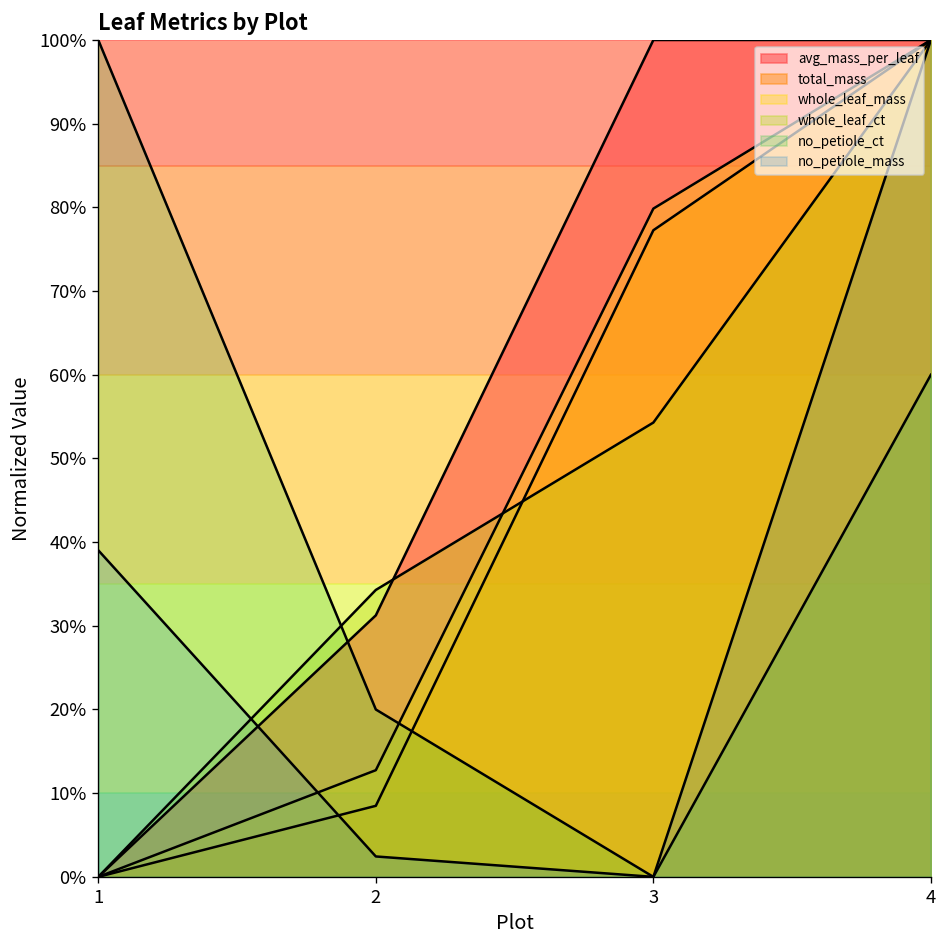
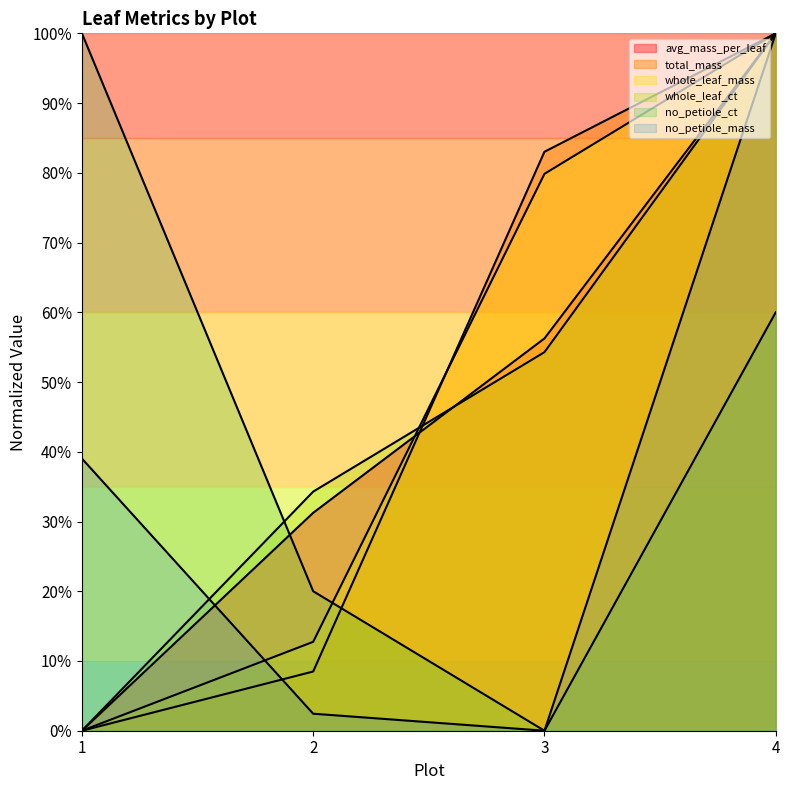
avg_mass_per_leaf, 3: 100% -> 56%
total_mass, 3: 77% -> 83%
